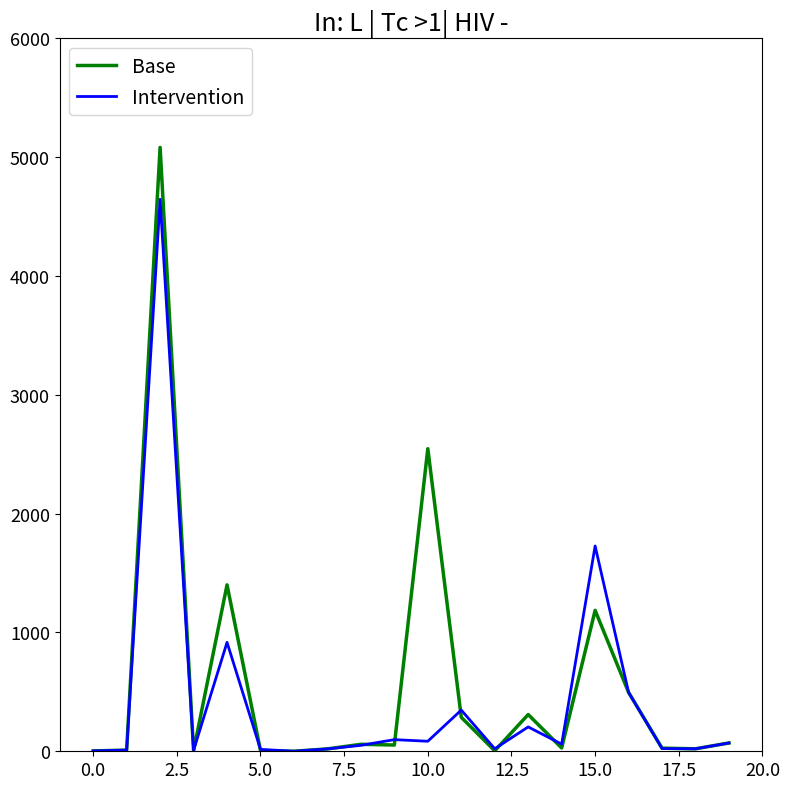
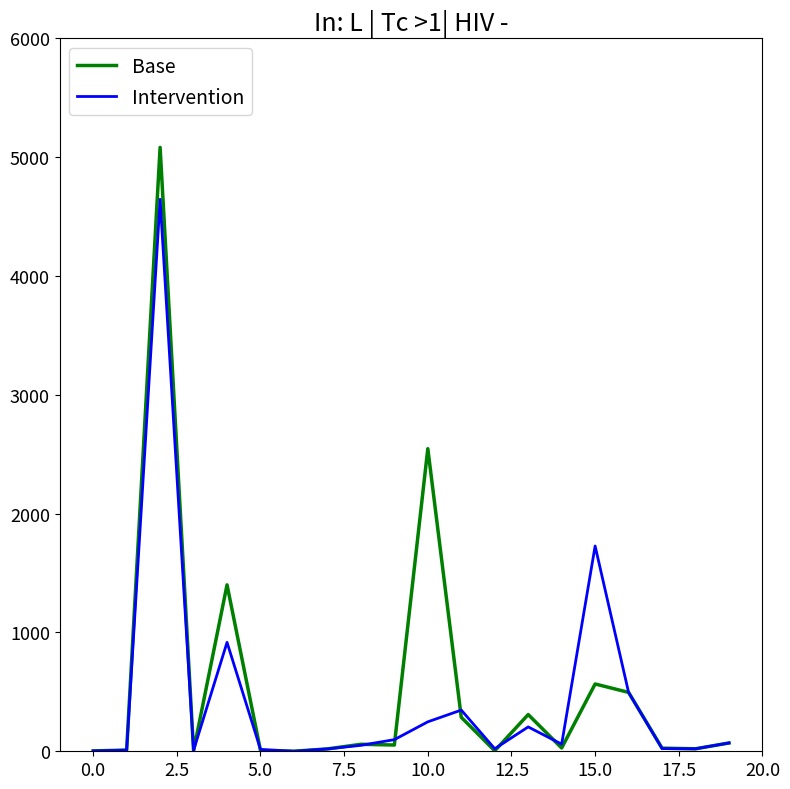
Intervention, 10.0: 80 -> 250
Base, 15.0: 1190 -> 570
